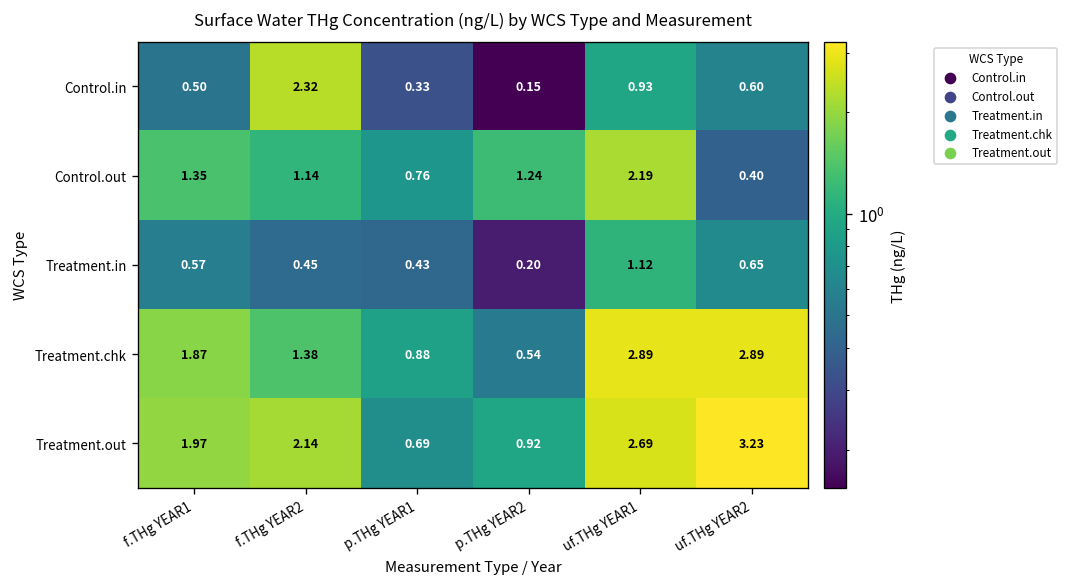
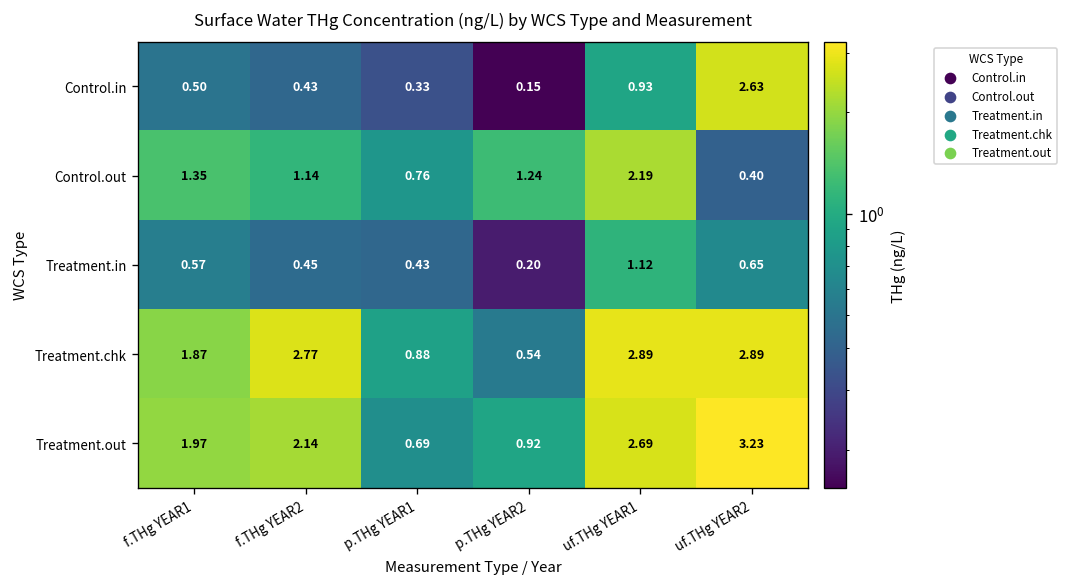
Control.in, f.THg YEAR2: 2.32 -> 0.43
Control.in, uf.THg YEAR2: 0.60 -> 2.63
Treatment.chk, f.THg YEAR2: 1.38 -> 2.77
